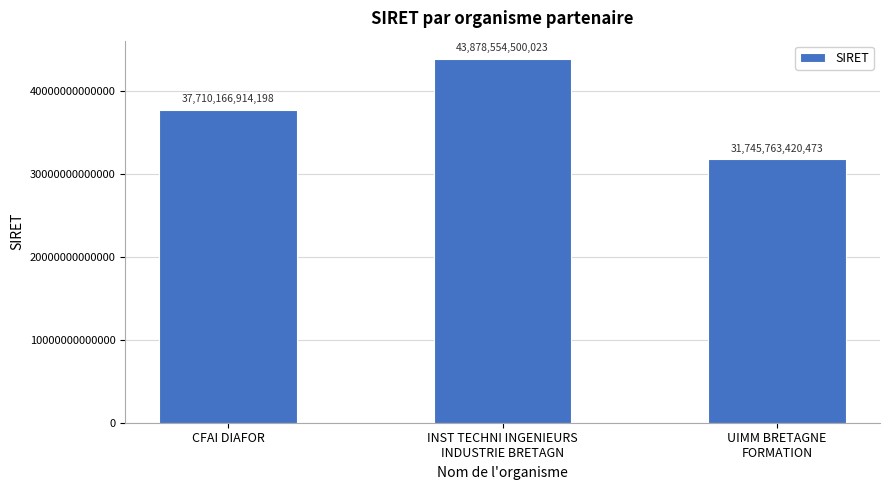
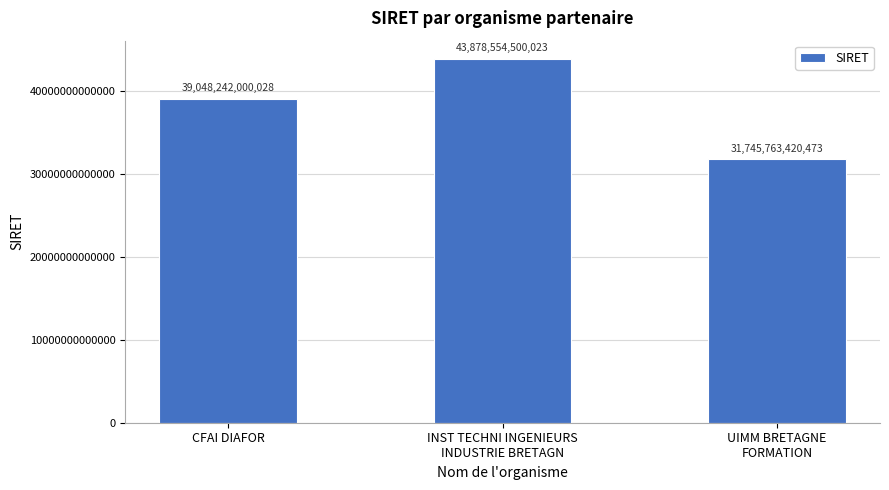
CFAI DIAFOR: 37,710,166,914,198 -> 39,048,242,000,028
